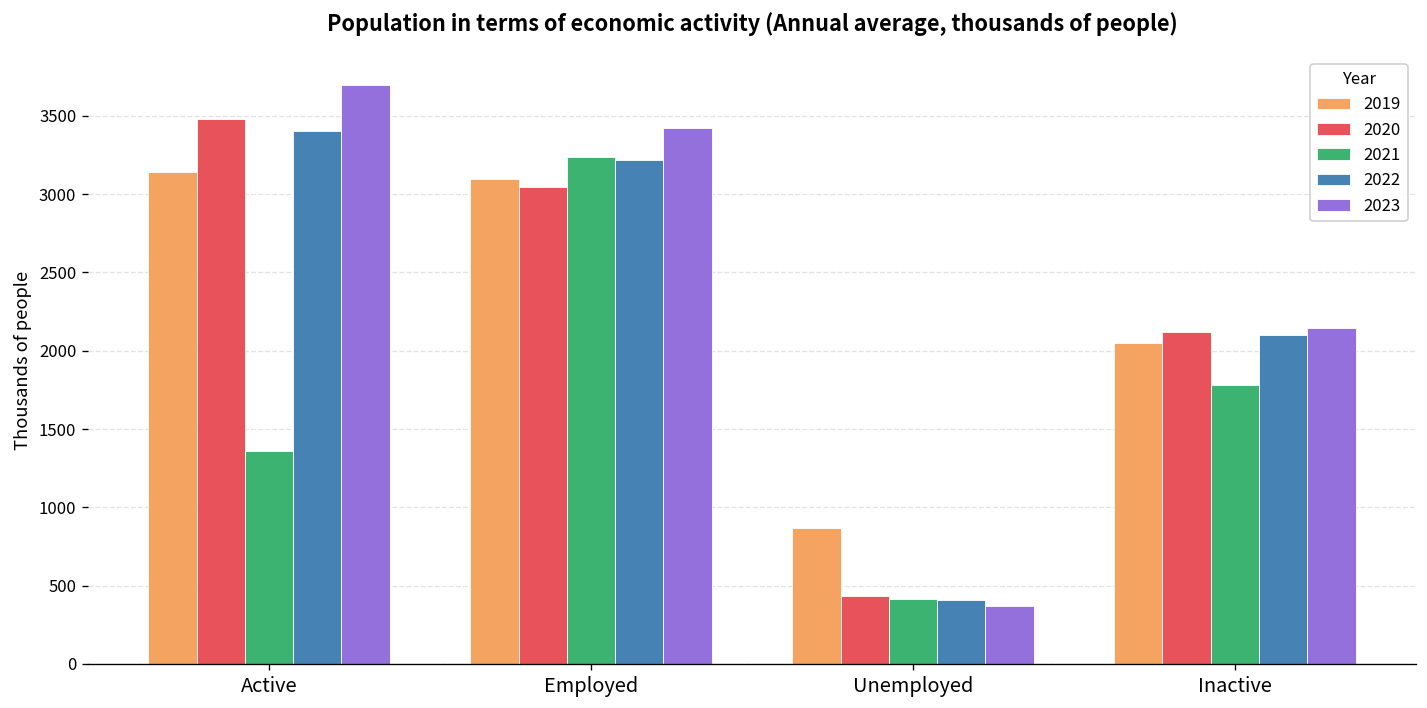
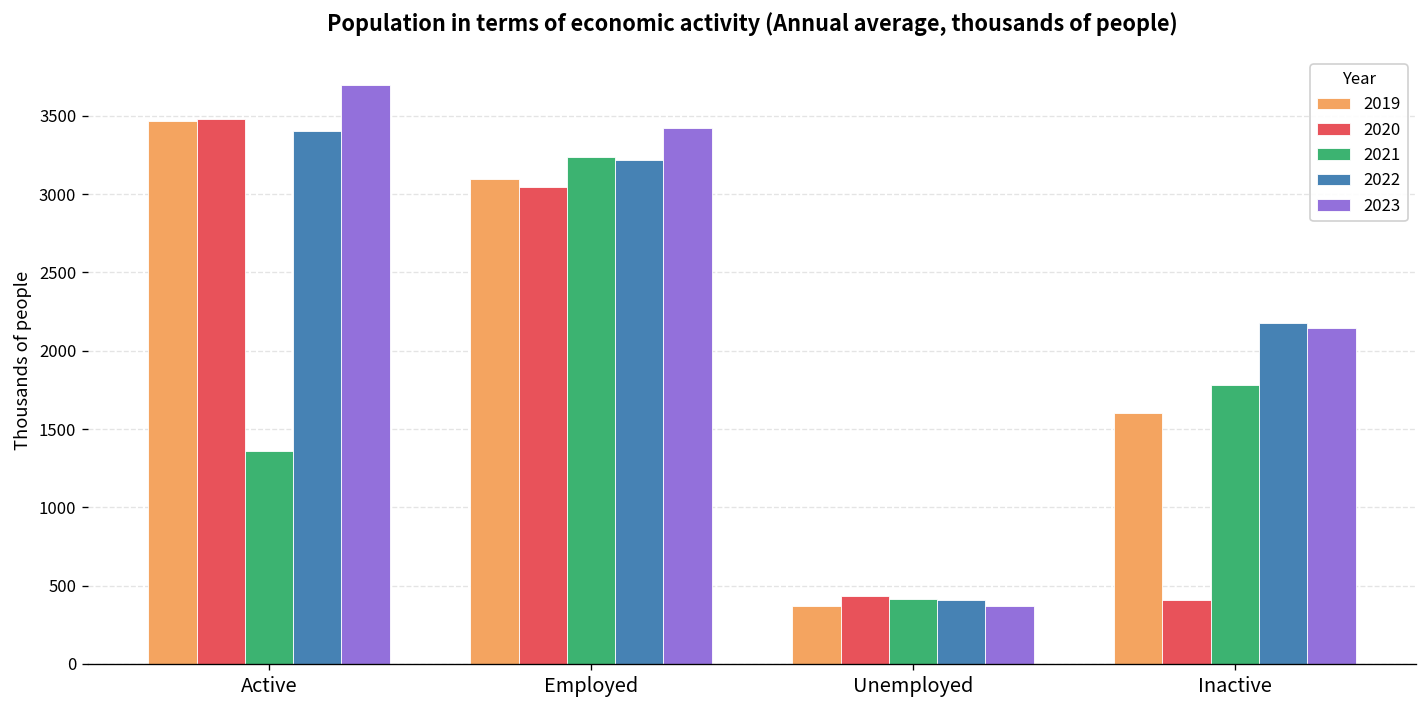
2019, Active: 3140 -> 3470
2019, Unemployed: 870 -> 370
2019, Inactive: 2050 -> 1600
2020, Inactive: 2120 -> 410
2022, Inactive: 2100 -> 2180
